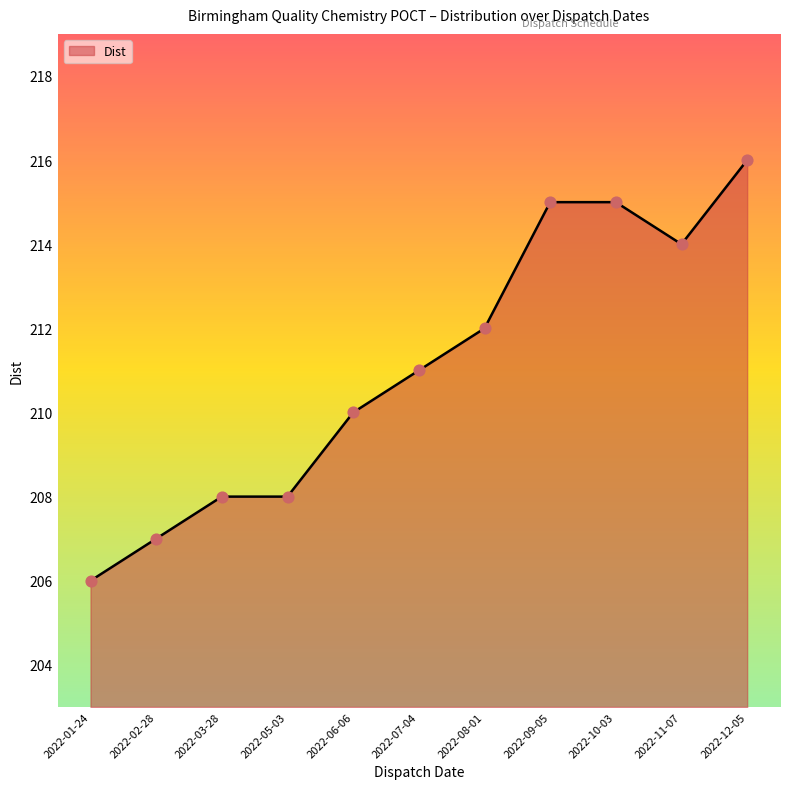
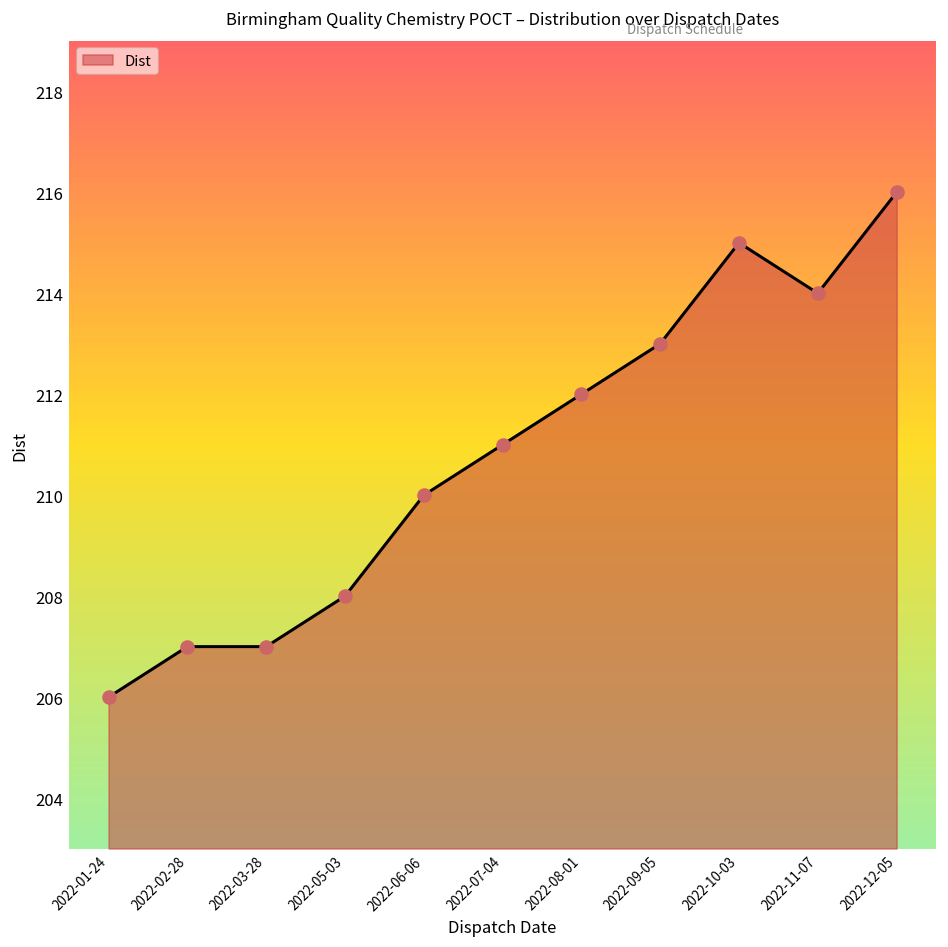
2022-03-28: 208 -> 207
2022-09-05: 215 -> 213
